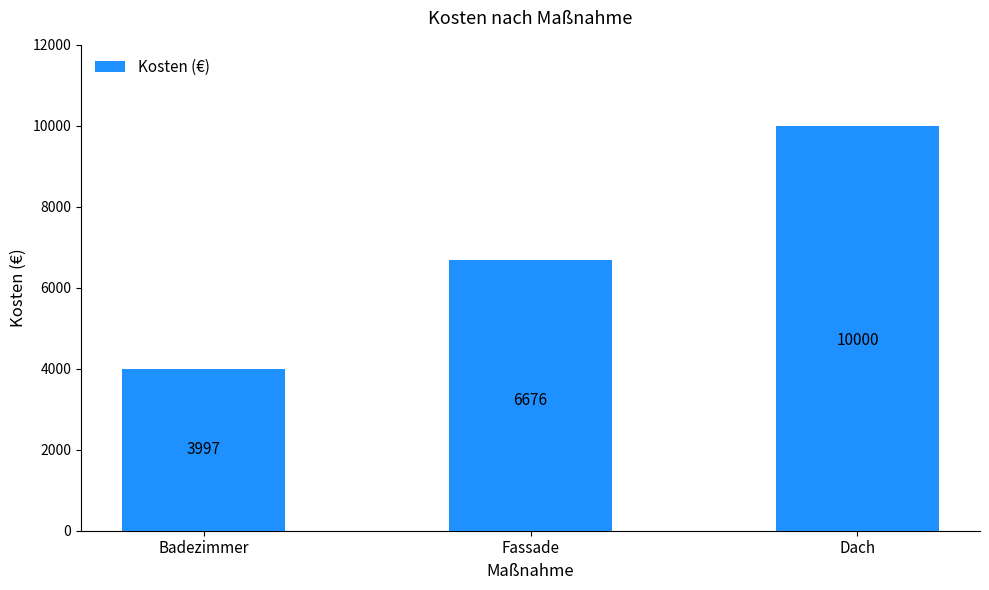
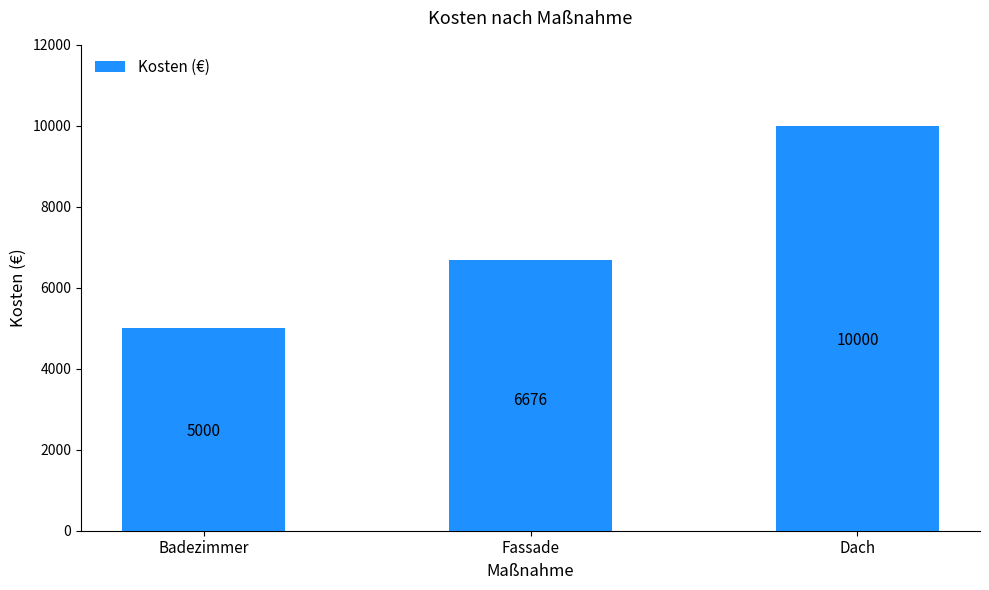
Badezimmer: 3997 -> 5000
